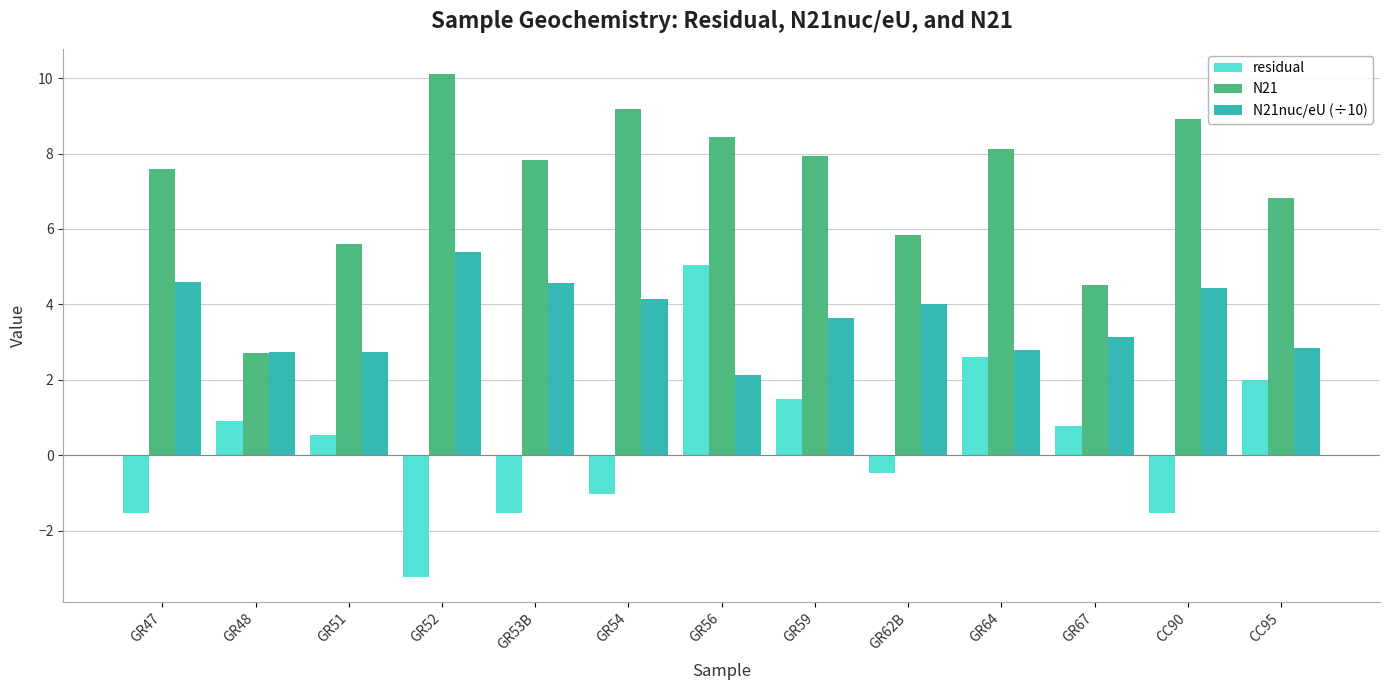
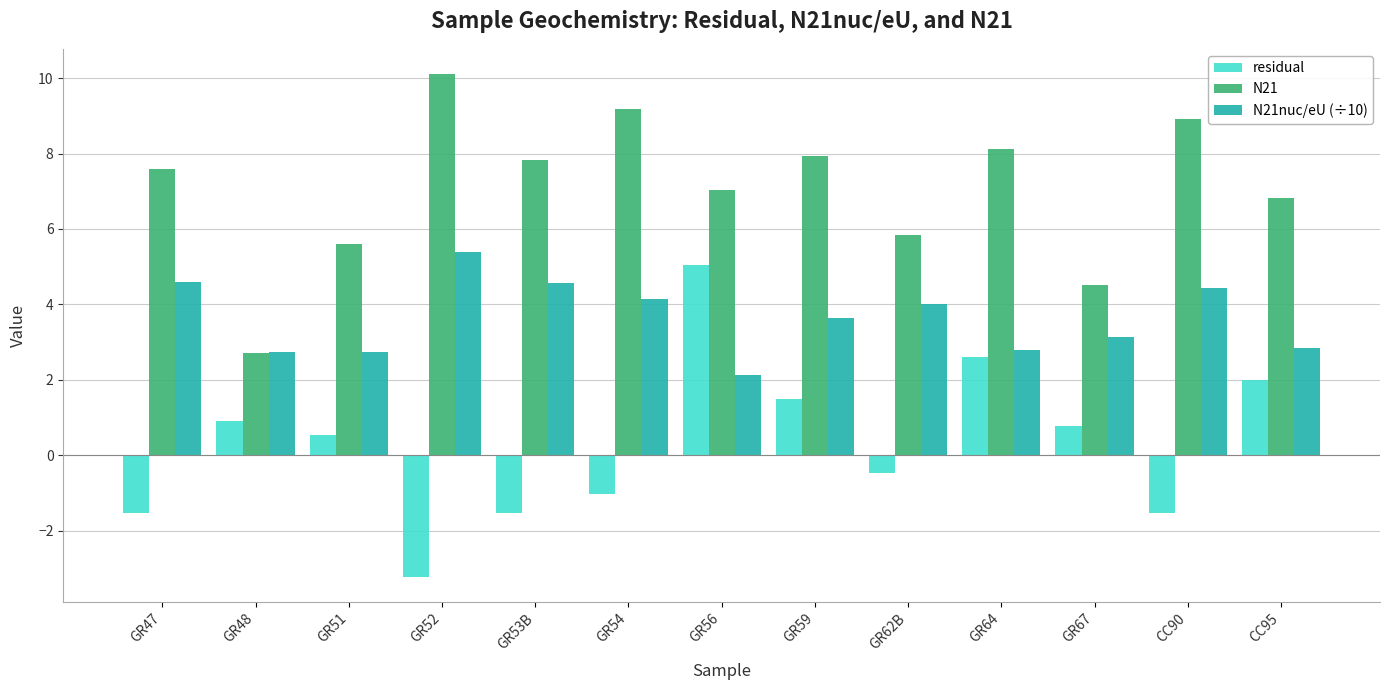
N21, GR56: 8.4 -> 7.0
